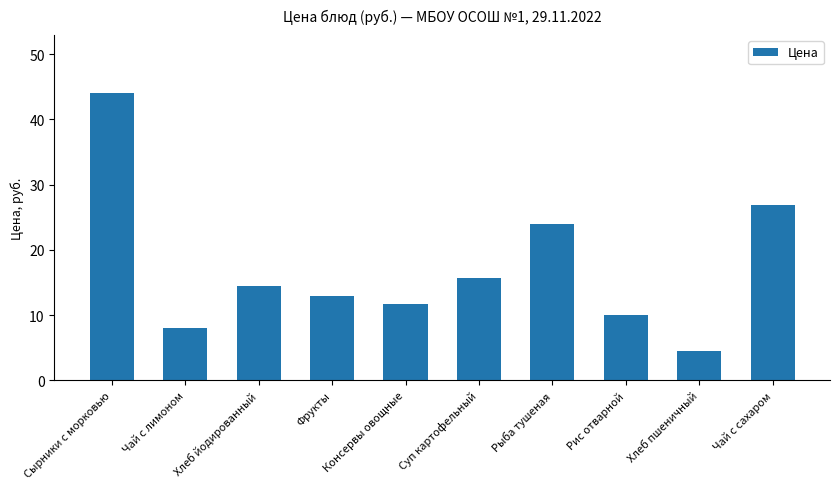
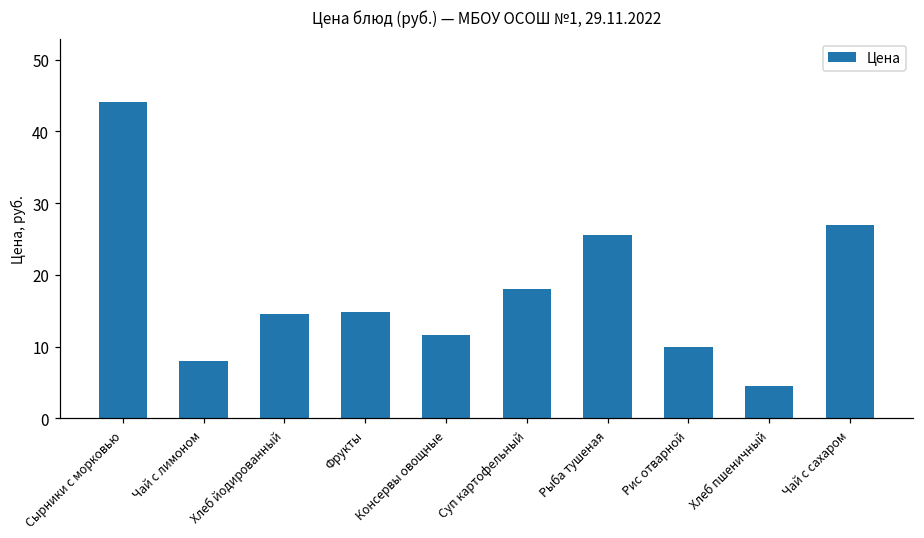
Фрукты: 13 -> 15
Суп картофельный: 16 -> 18
Рыба тушеная: 24 -> 26
